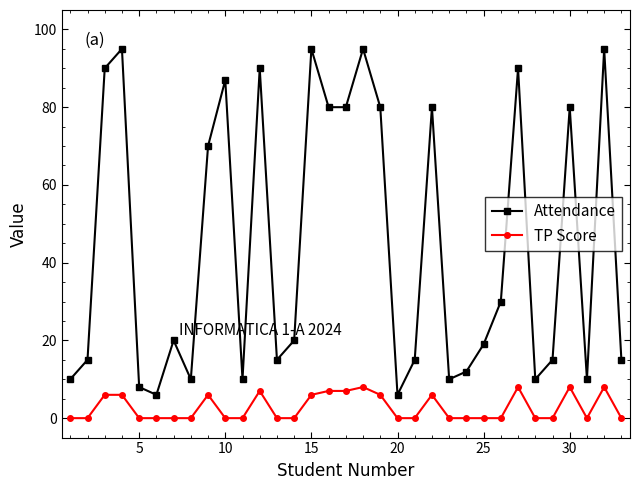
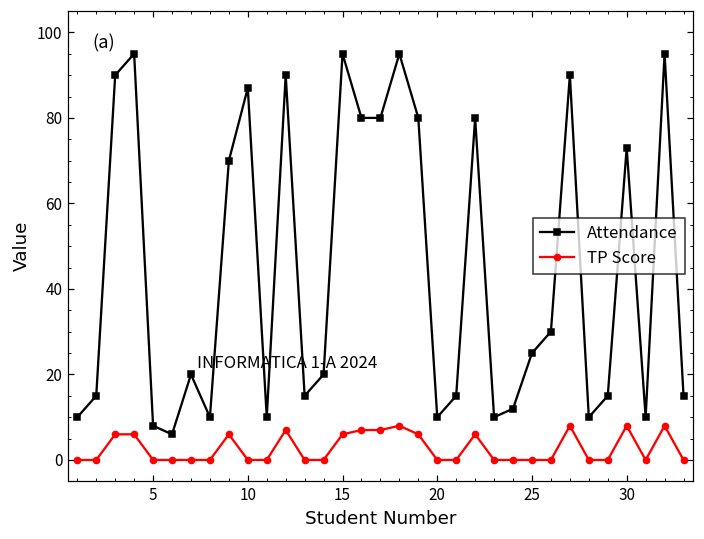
Attendance, 20: 6 -> 10
Attendance, 25: 19 -> 25
Attendance, 30: 80 -> 73
